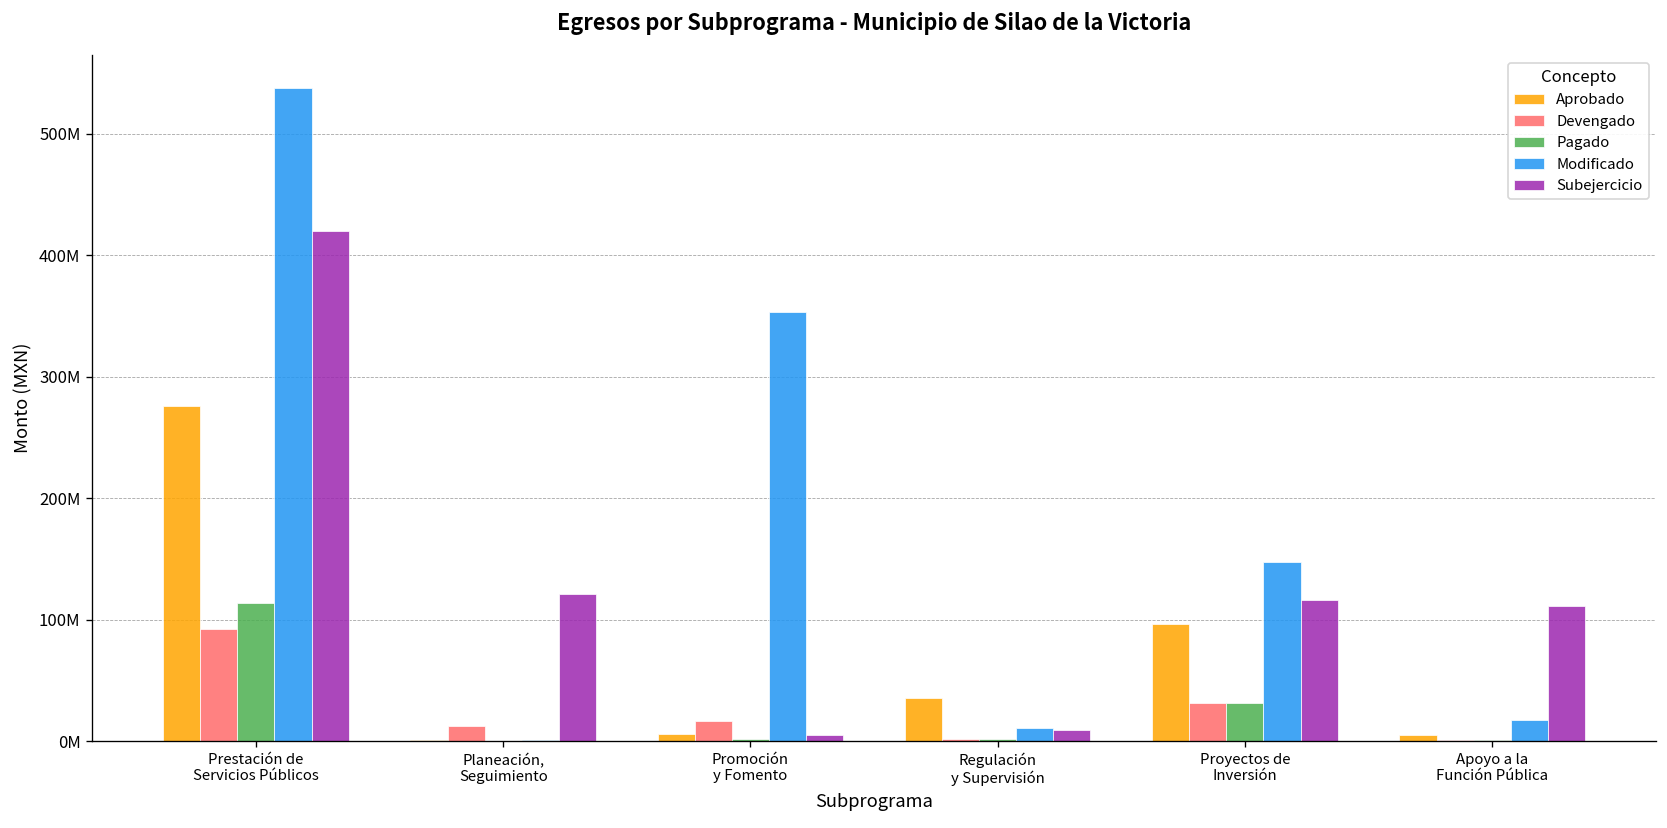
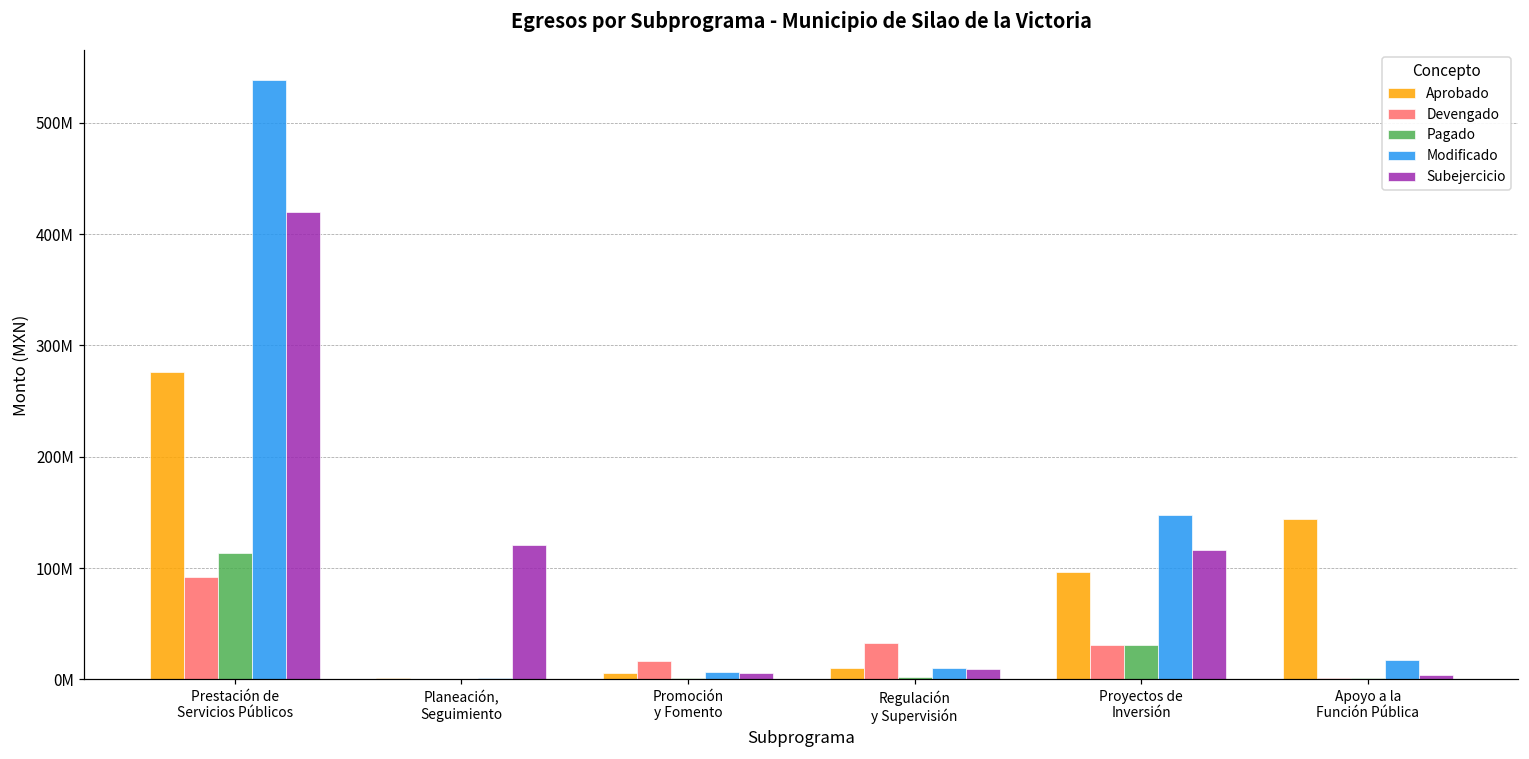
Devengado, Planeación, Seguimiento: 13000000 -> 0
Modificado, Promoción y Fomento: 353000000 -> 7000000
Aprobado, Regulación y Supervisión: 35000000 -> 11000000
Devengado, Regulación y Supervisión: 2000000 -> 33000000
Aprobado, Apoyo a la Función Pública: 5000000 -> 144000000
Subejercicio, Apoyo a la Función Pública: 111000000 -> 4000000
